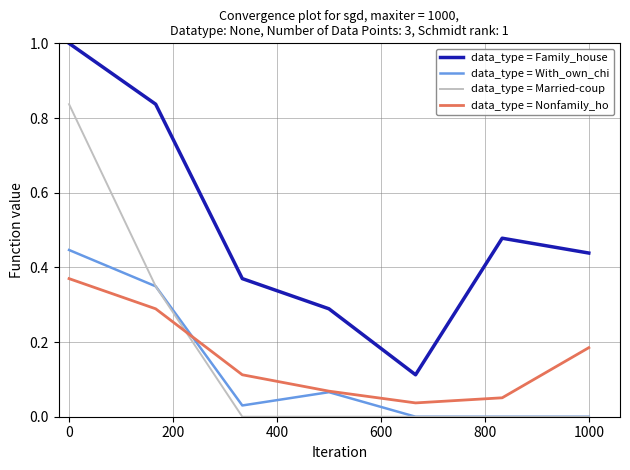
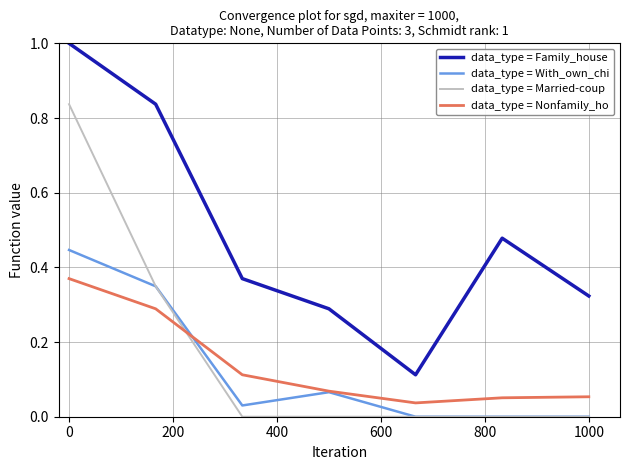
data_type = Family_house, 1000: 0.44 -> 0.32
data_type = Nonfamily_ho, 1000: 0.18 -> 0.05
